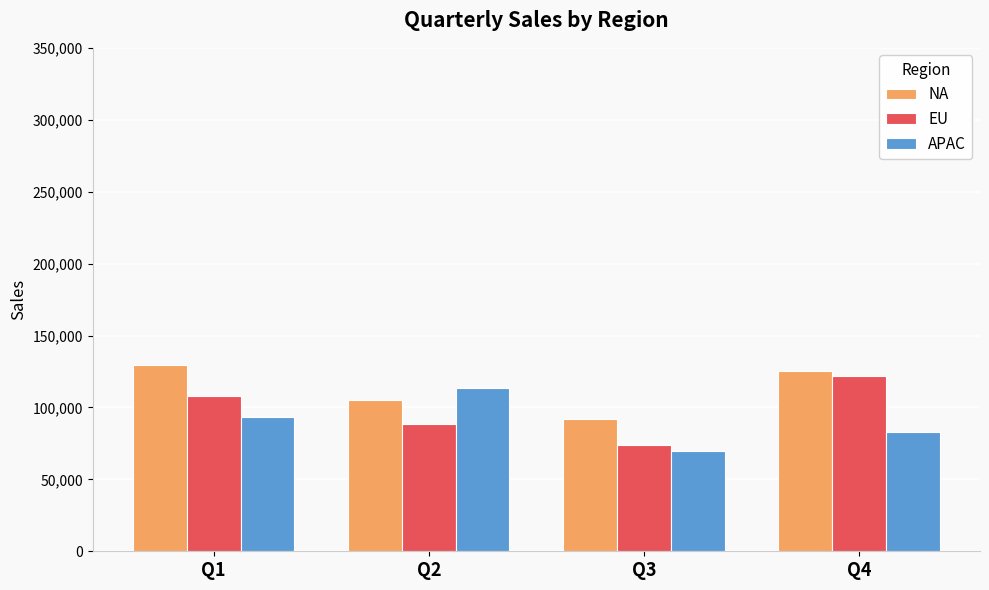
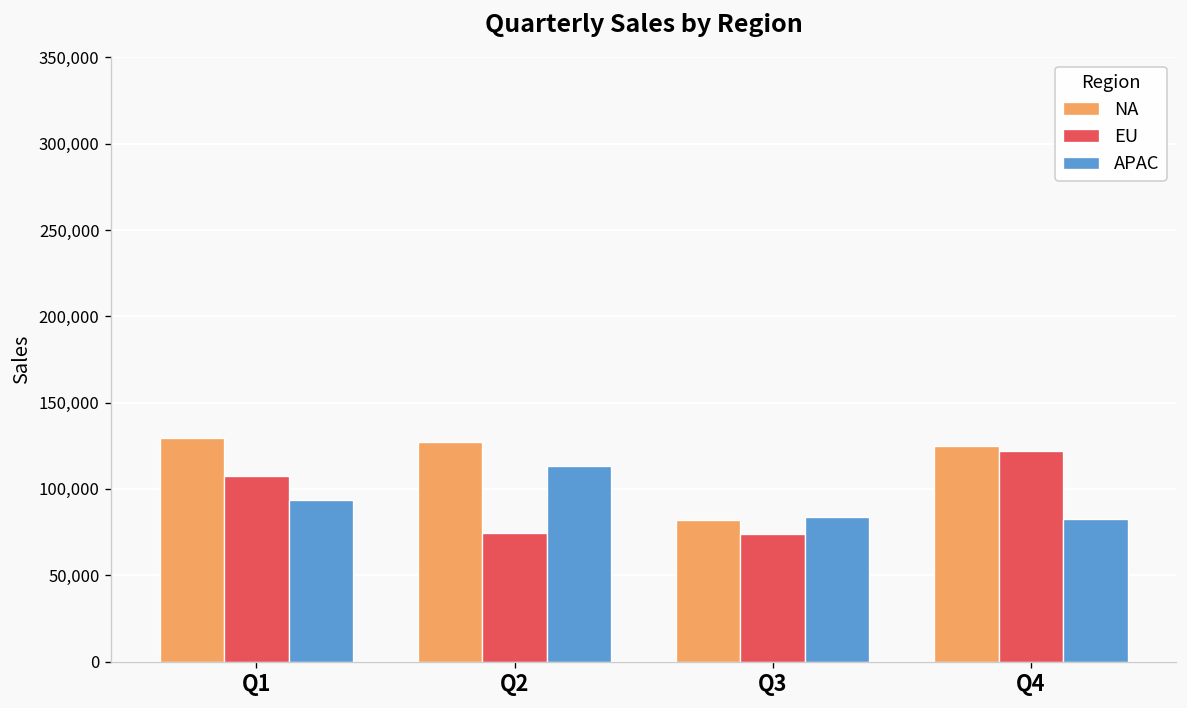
NA, Q2: 105,000 -> 127,000
EU, Q2: 88,000 -> 74,000
NA, Q3: 92,000 -> 82,000
APAC, Q3: 69,000 -> 84,000
